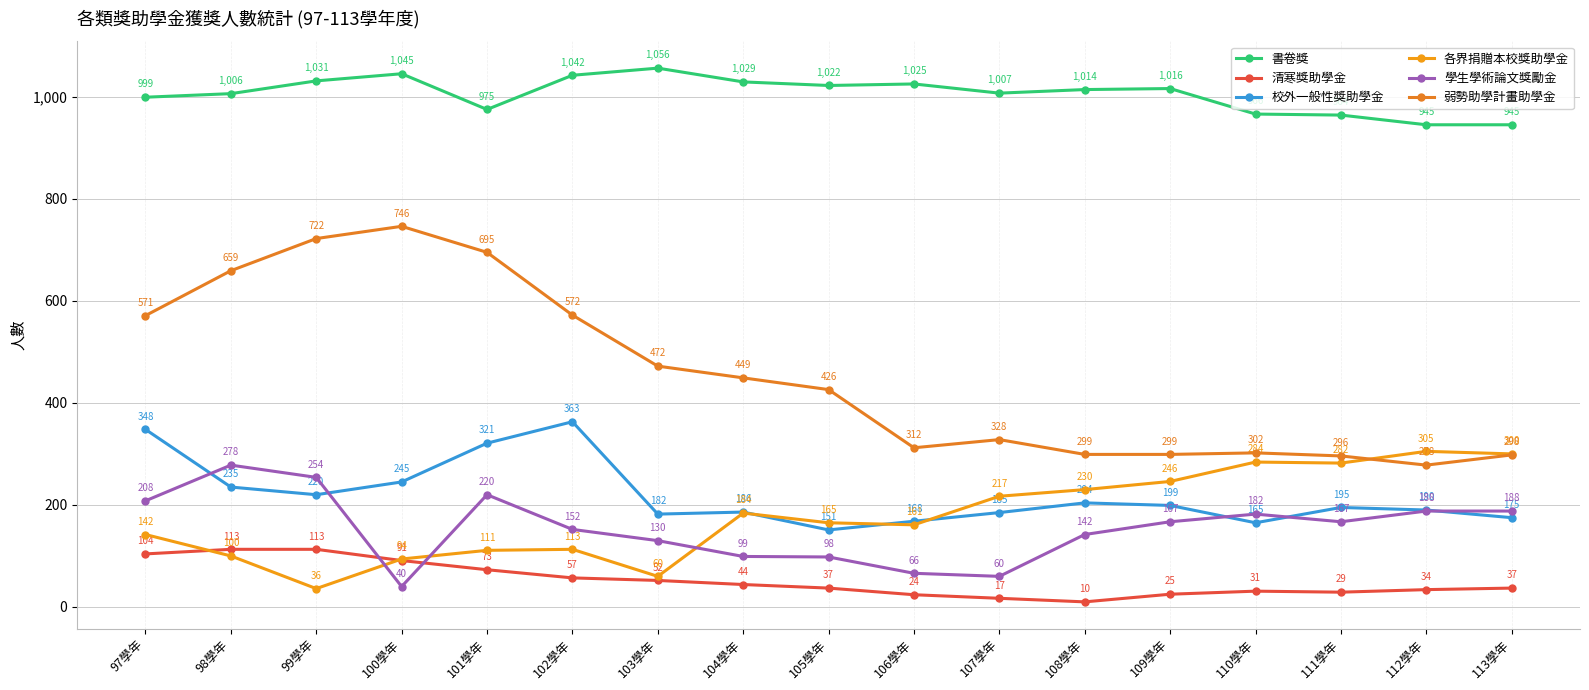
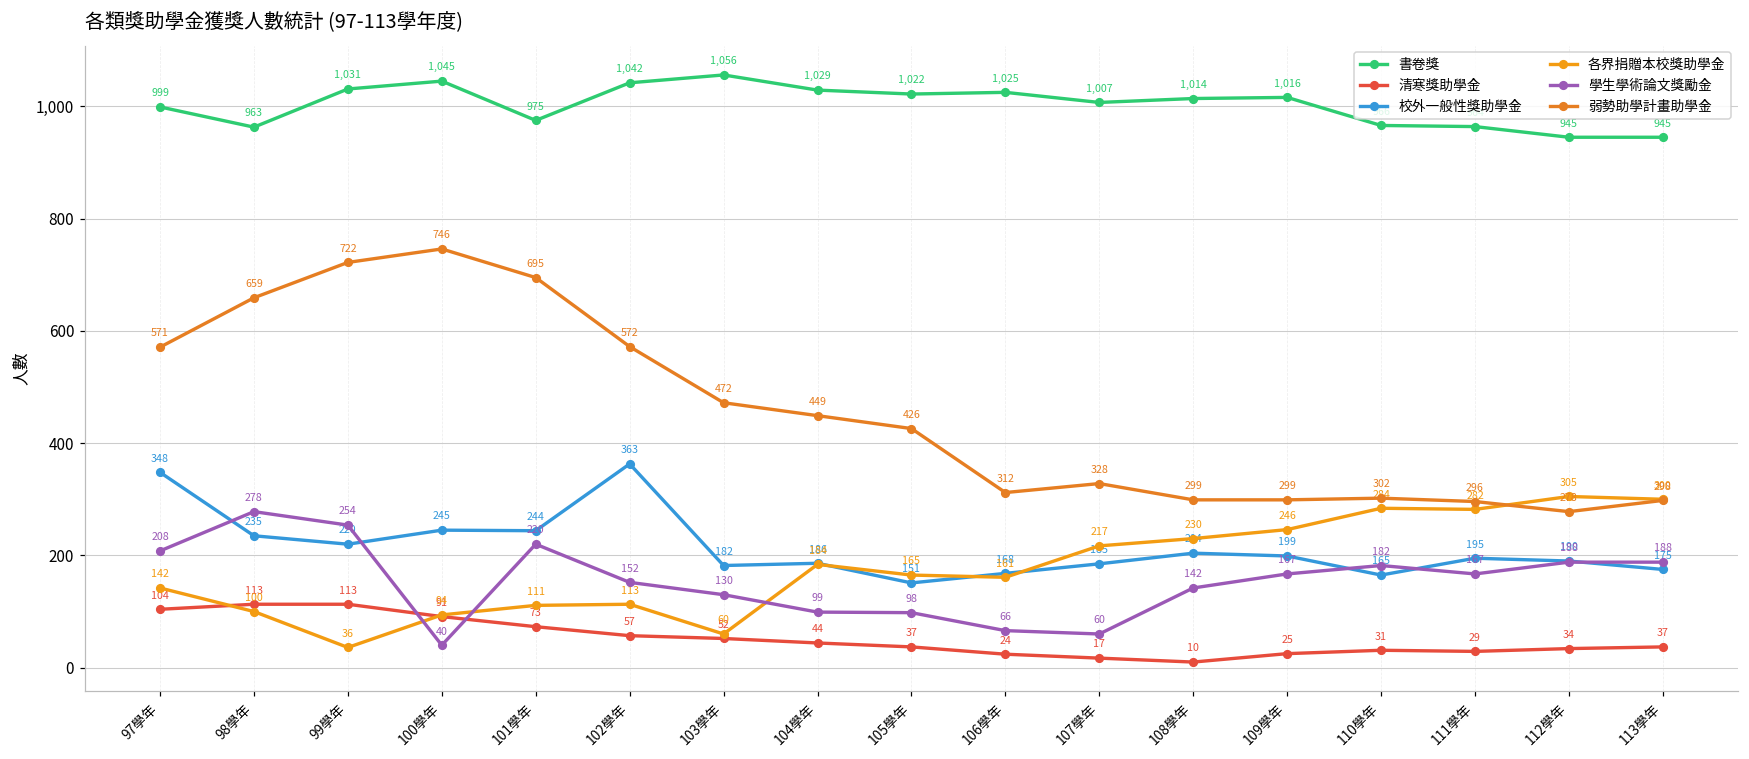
書卷獎, 98學年: 1,006 -> 963
校外一般性獎助學金, 101學年: 321 -> 244
